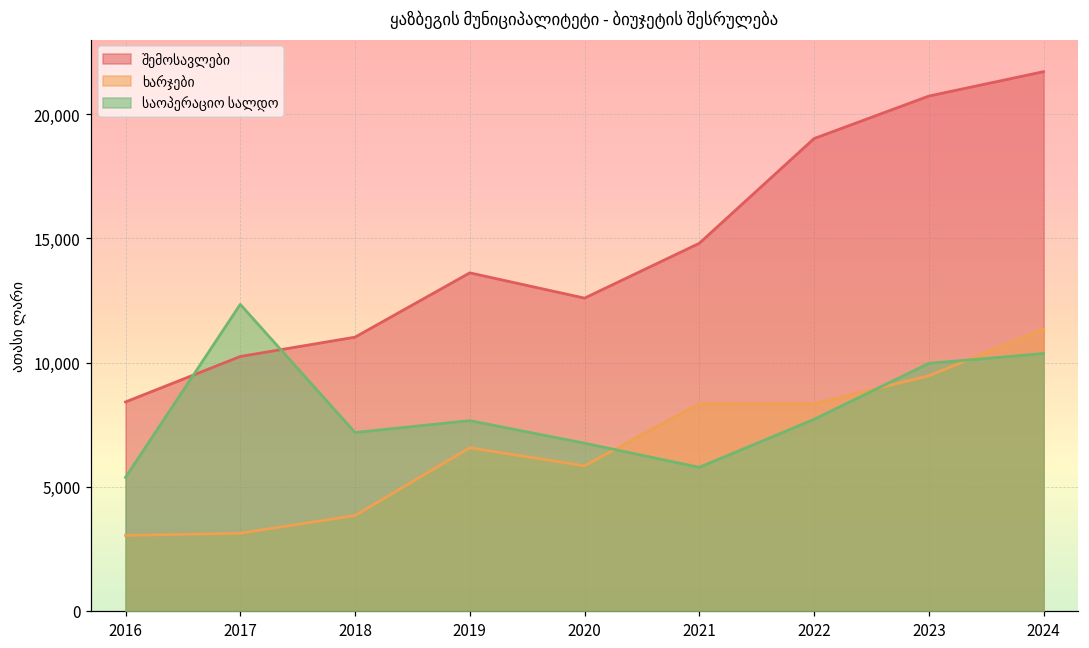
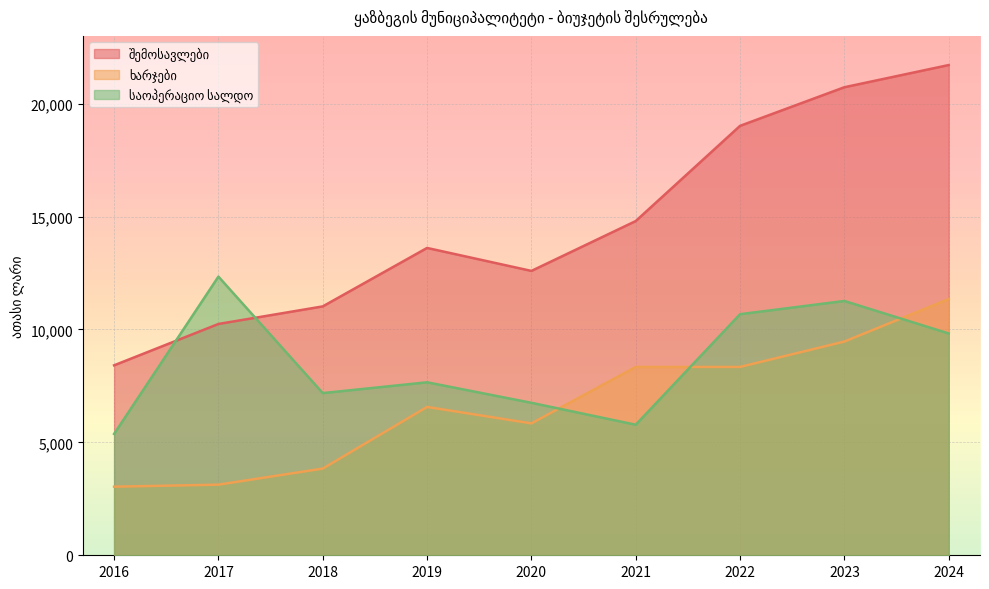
საოპერაციო სალდო, 2022: 7,700 -> 10,700
საოპერაციო სალდო, 2023: 10,000 -> 11,300
საოპერაციო სალდო, 2024: 10,400 -> 9,800
